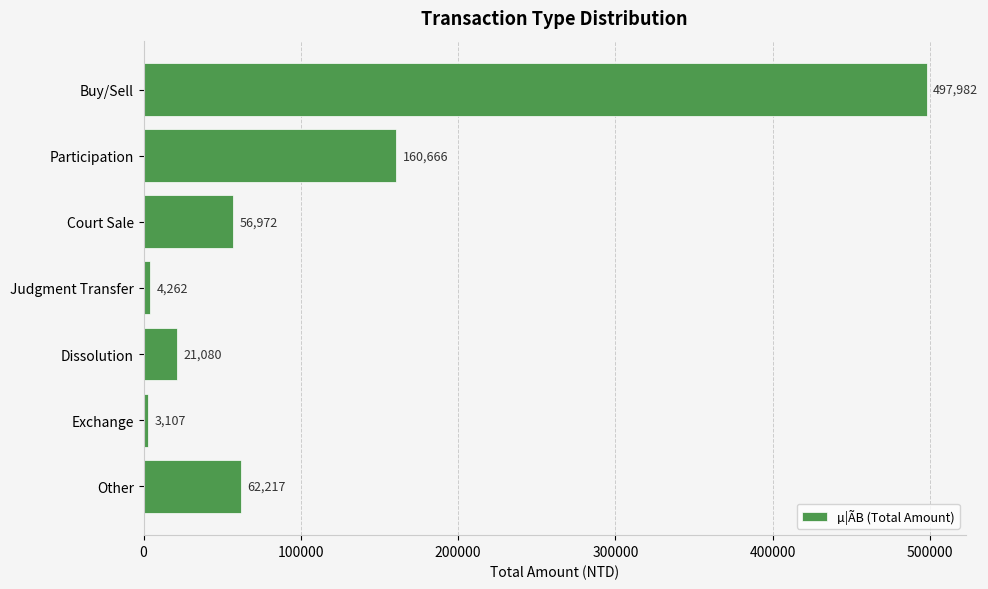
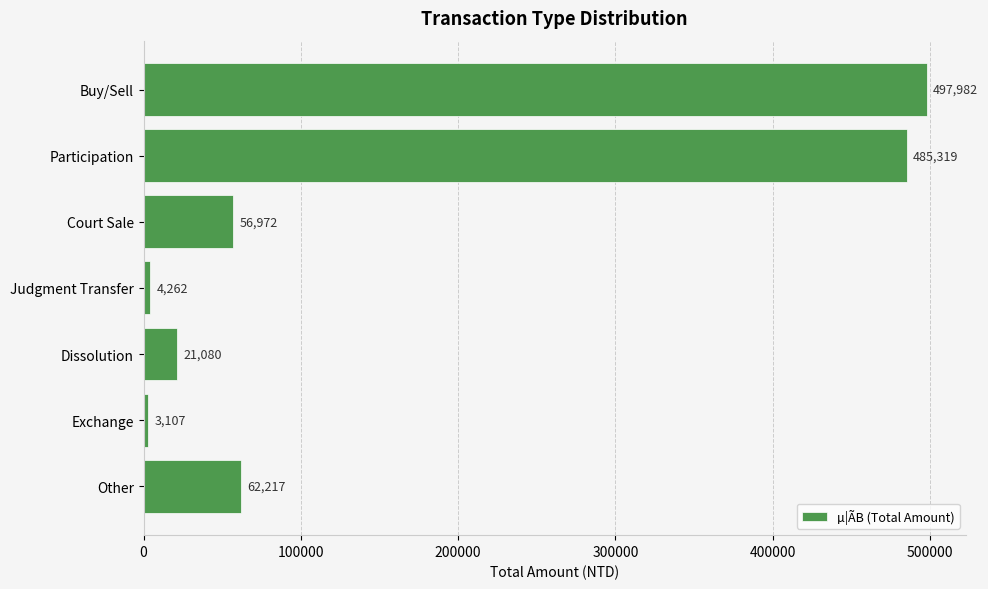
Participation: 160,666 -> 485,319
